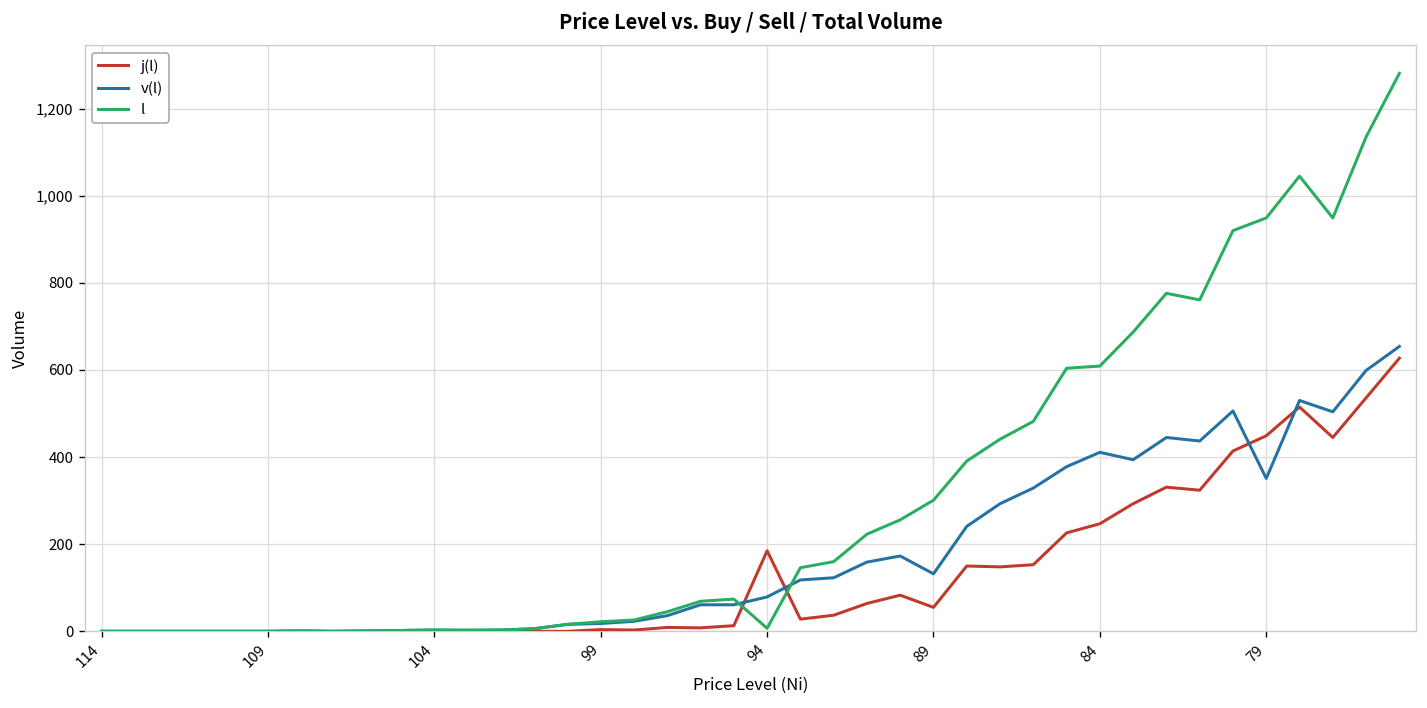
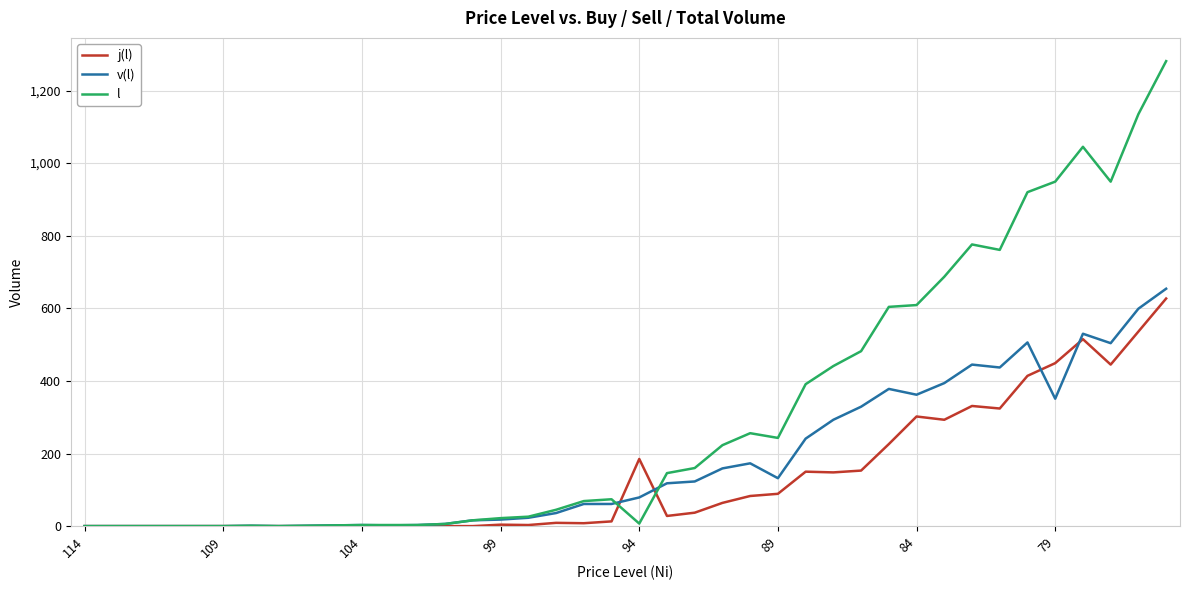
j(l), 89: 60 -> 90
l, 89: 300 -> 240
j(l), 84: 250 -> 300
v(l), 84: 410 -> 360
